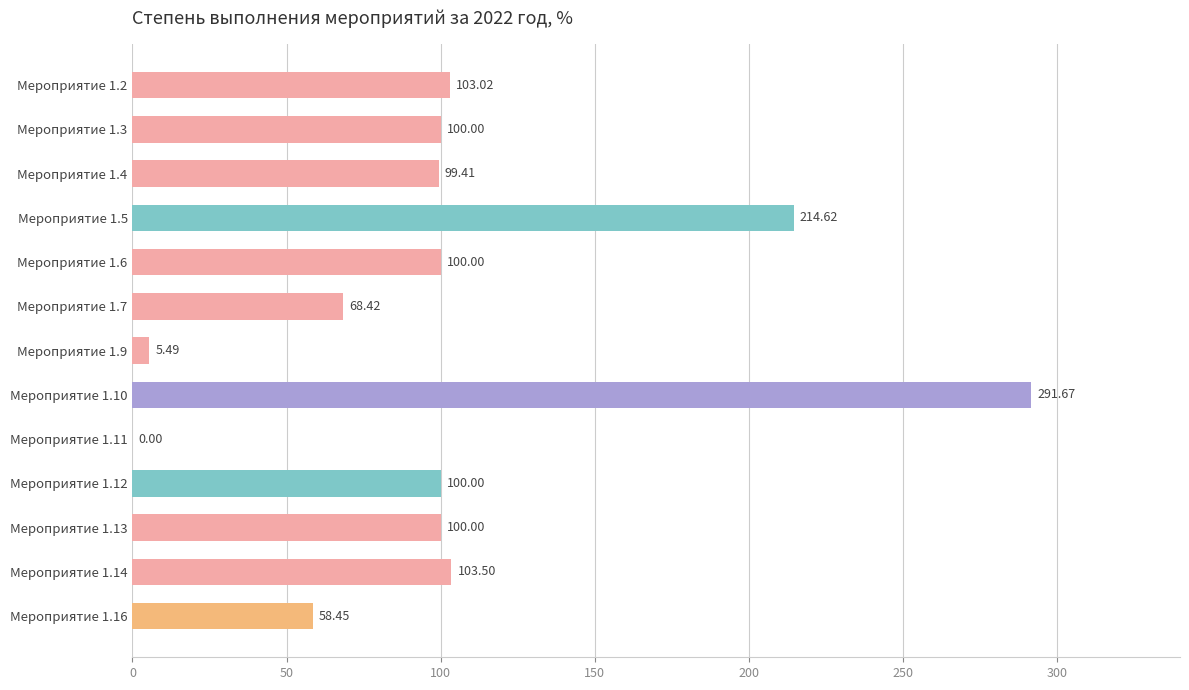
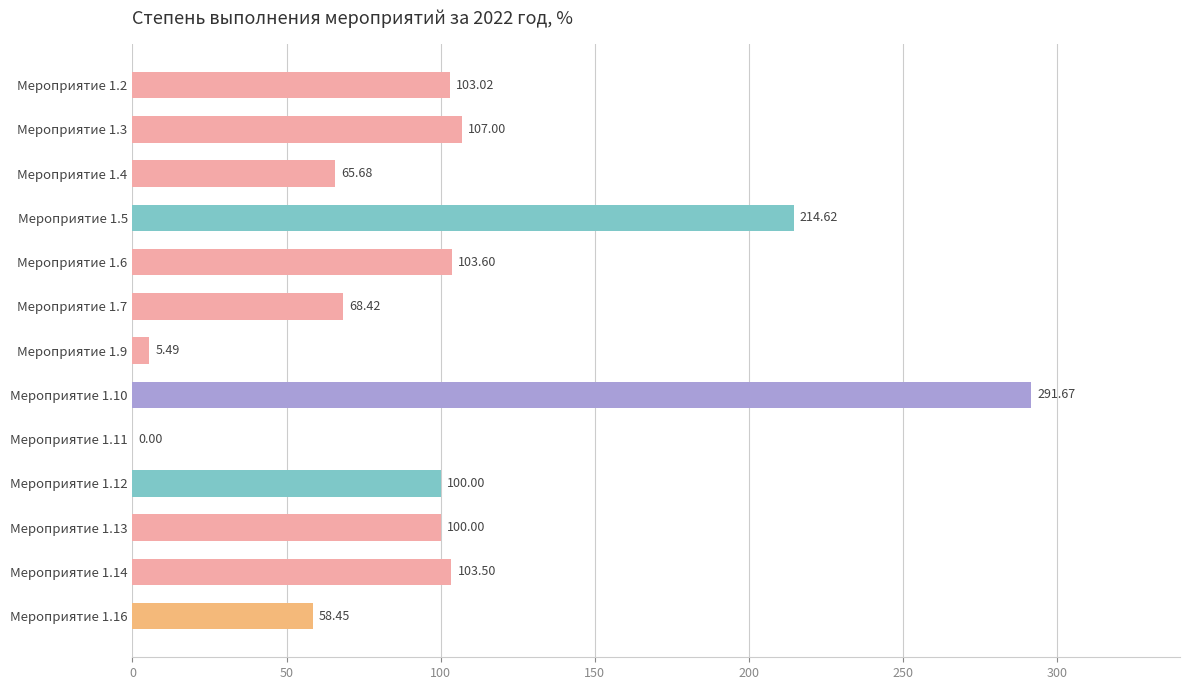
Мероприятие 1.3: 100.00 -> 107.00
Мероприятие 1.4: 99.41 -> 65.68
Мероприятие 1.6: 100.00 -> 103.60
